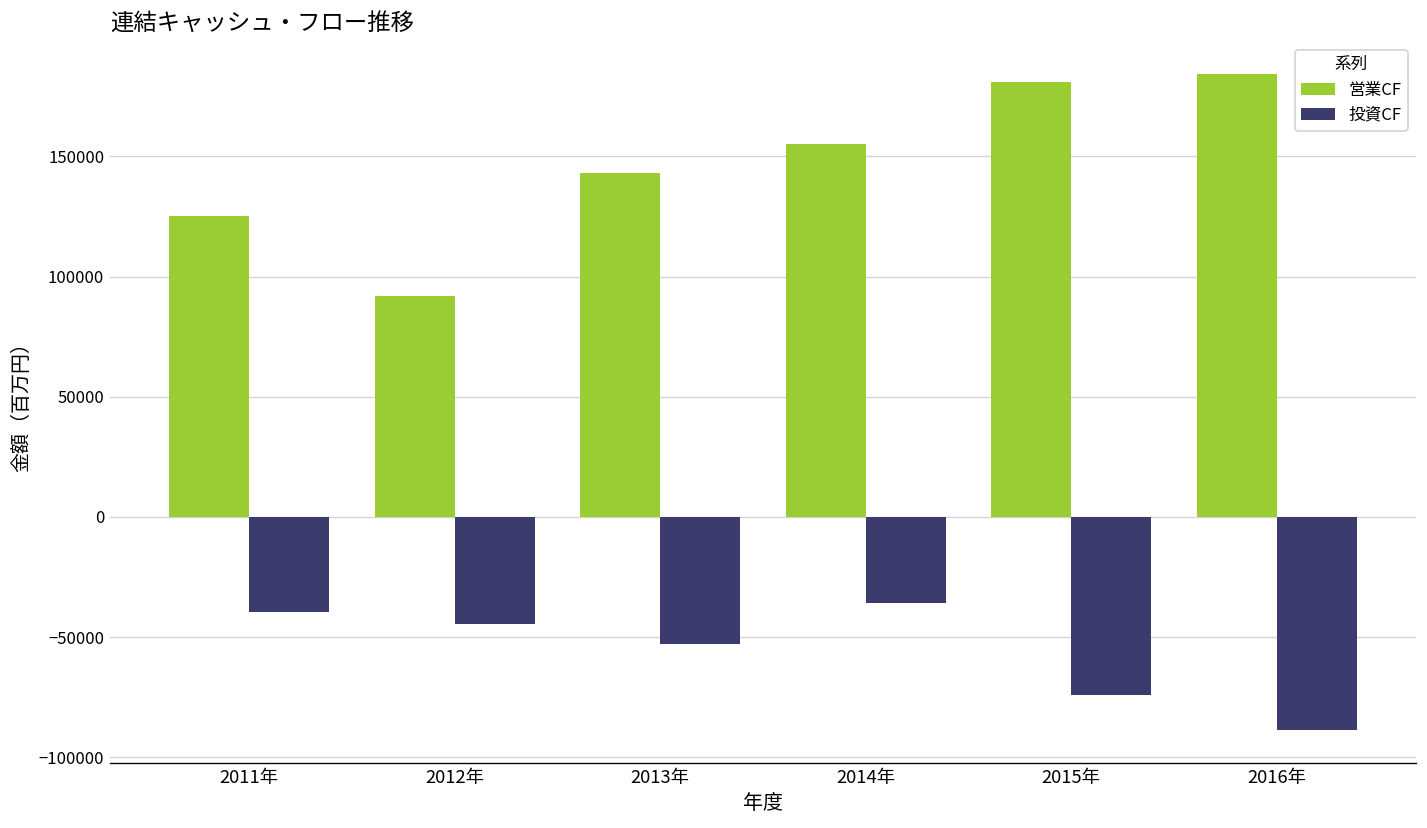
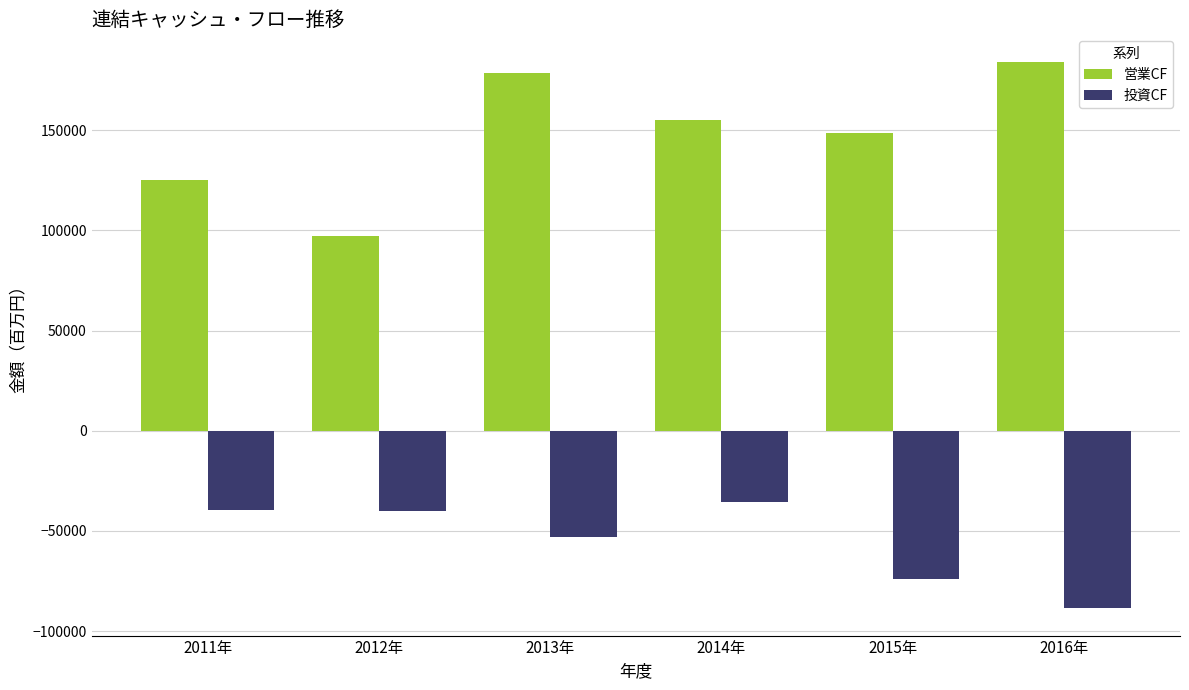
営業CF, 2012年: 92000 -> 97000
投資CF, 2012年: -45000 -> -40000
営業CF, 2013年: 143000 -> 179000
営業CF, 2015年: 181000 -> 148000
